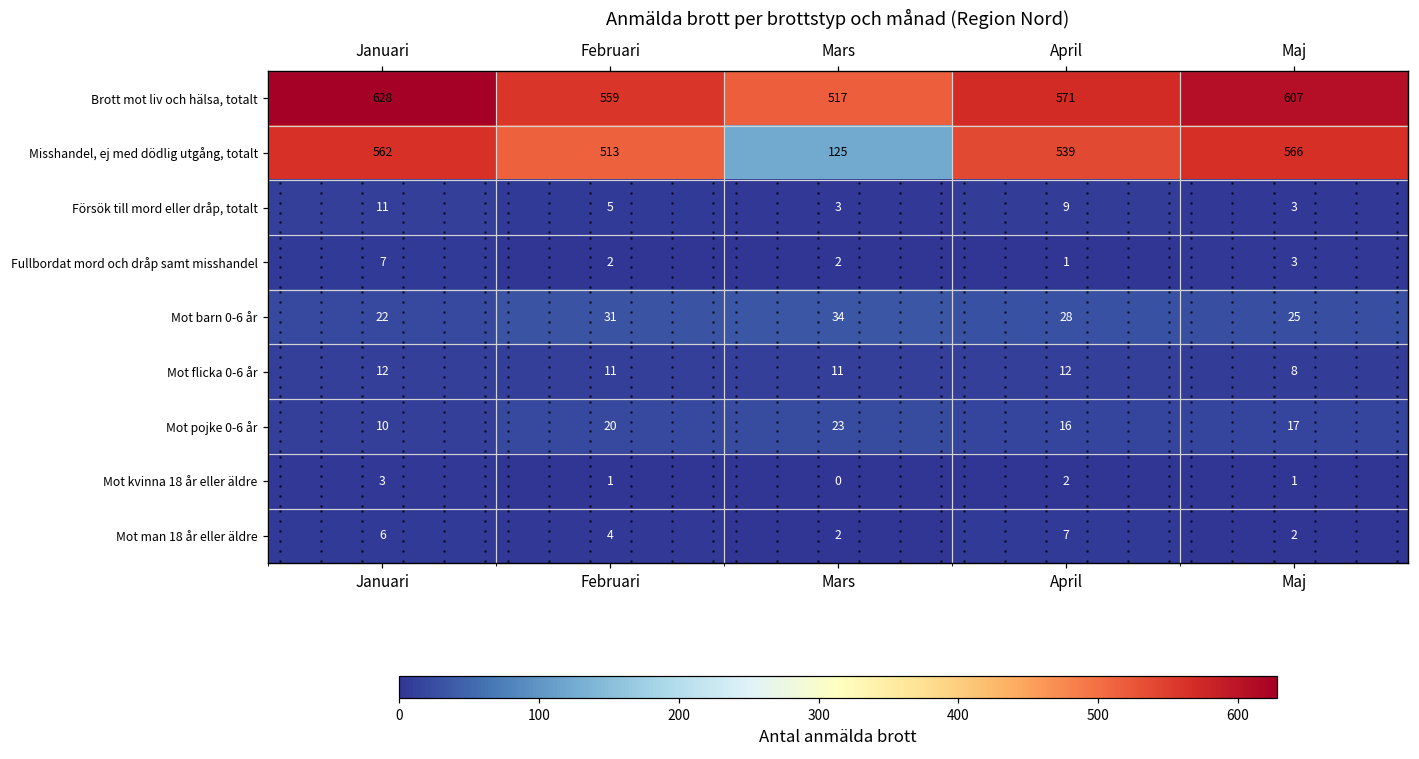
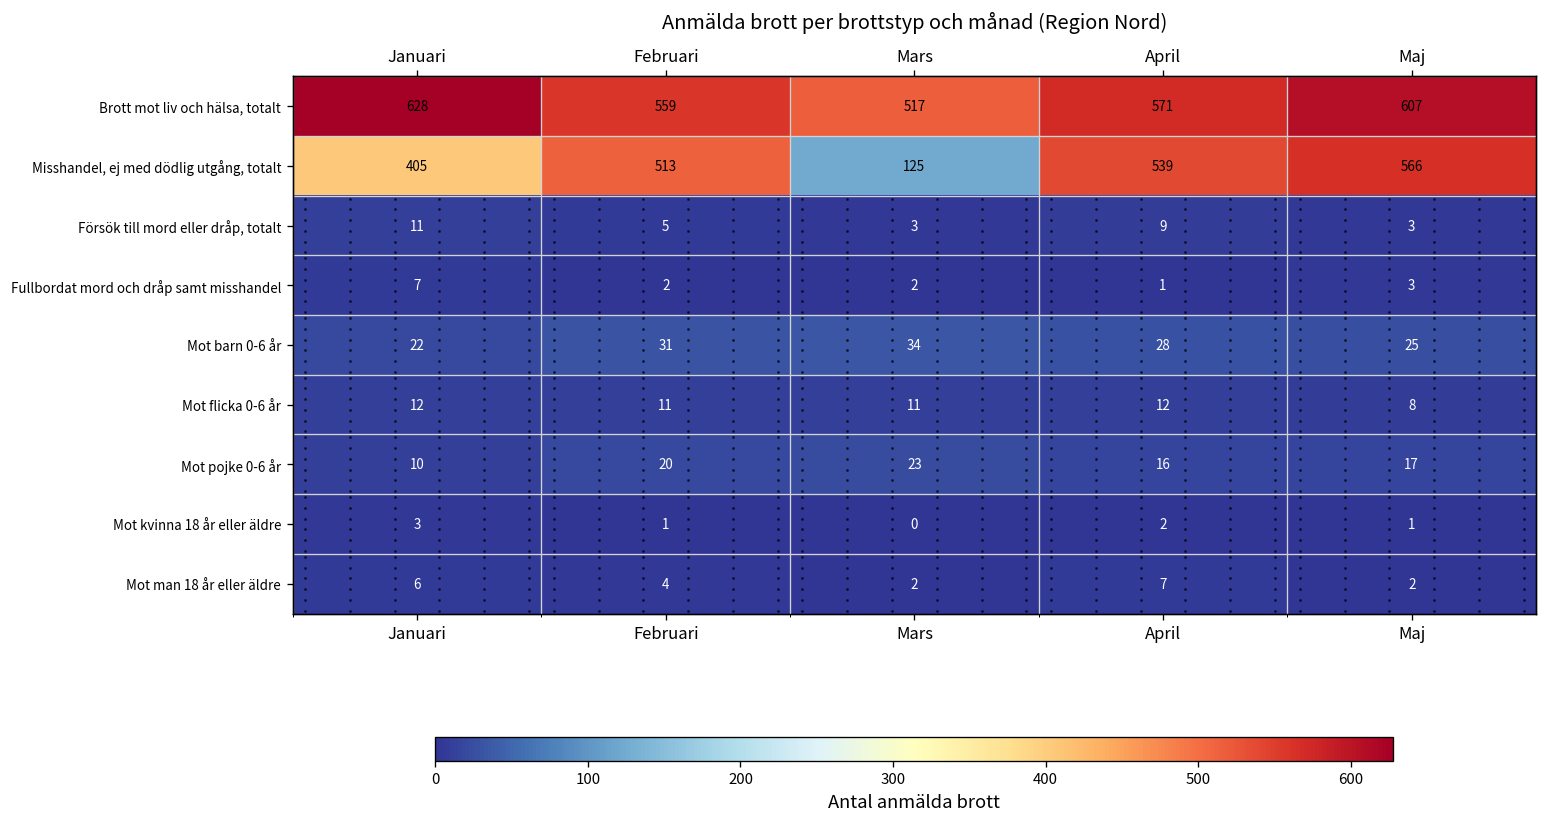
Misshandel, ej med dödlig utgång, totalt, Januari: 562 -> 405
